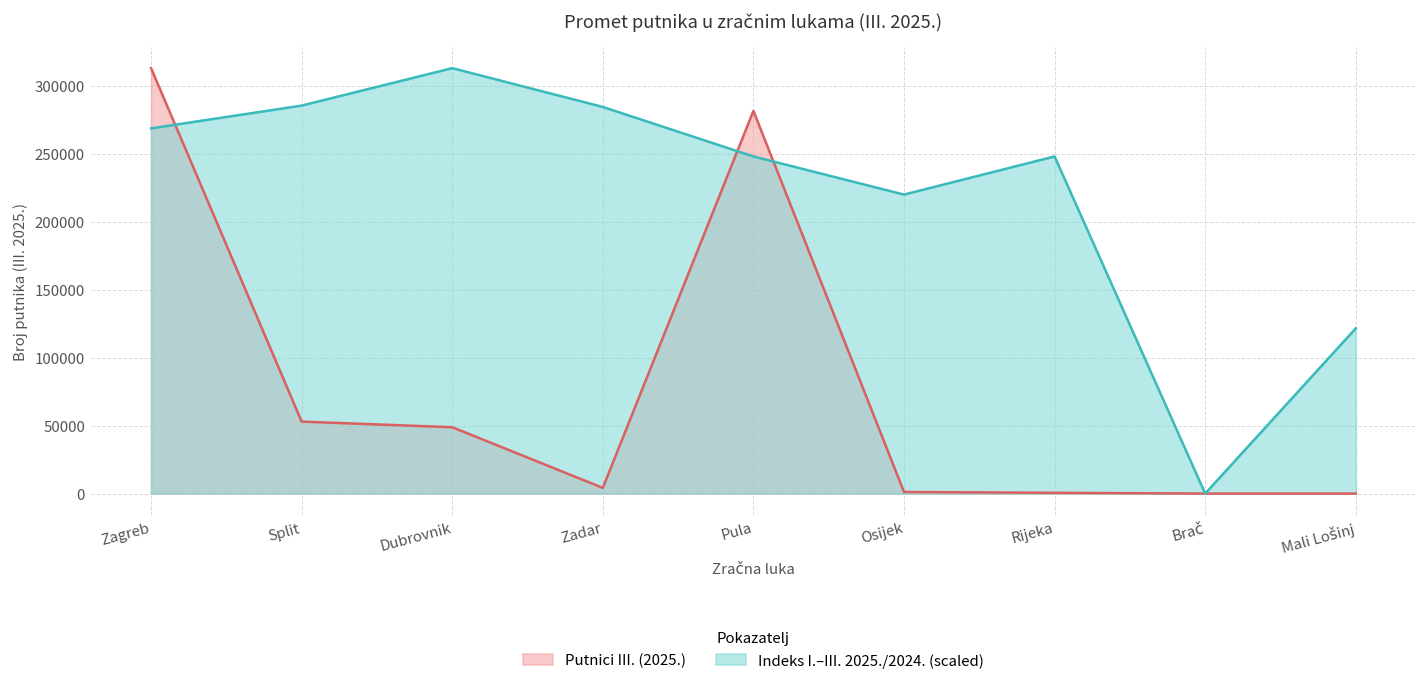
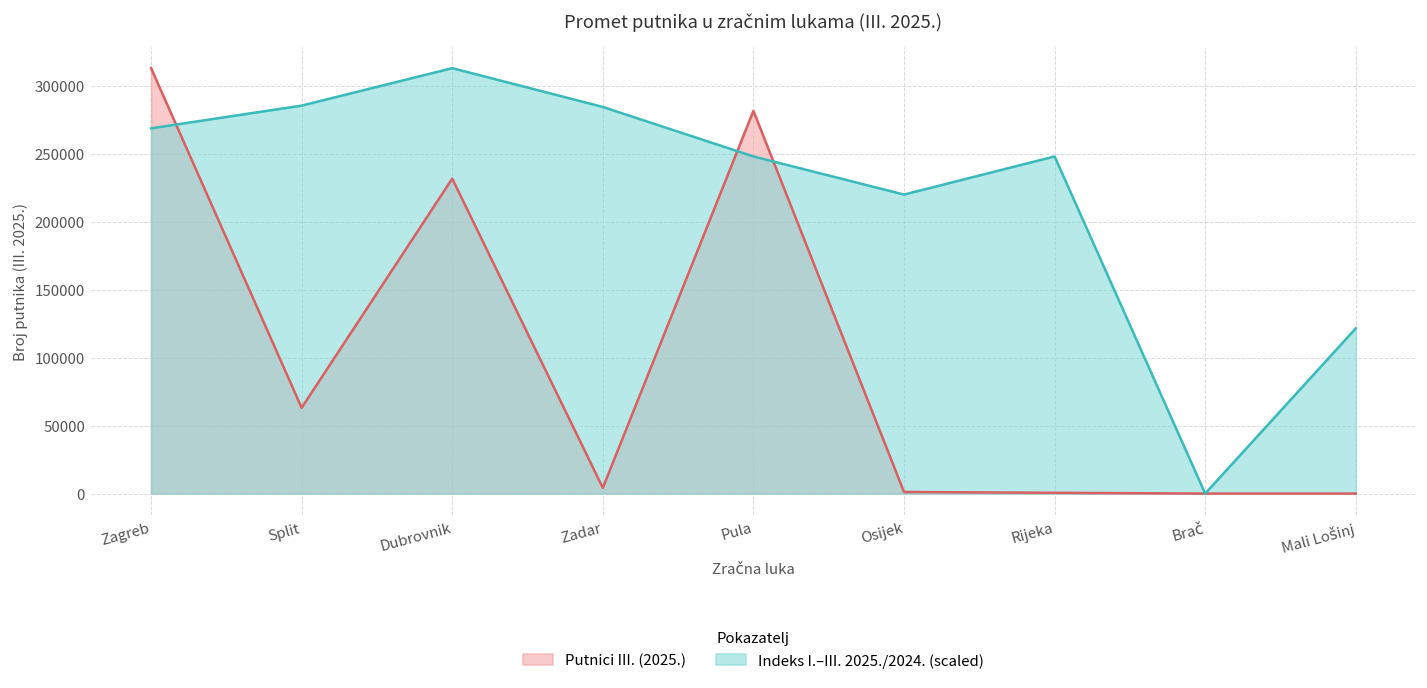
Putnici III. (2025.), Split: 53000 -> 63000
Putnici III. (2025.), Dubrovnik: 49000 -> 232000
